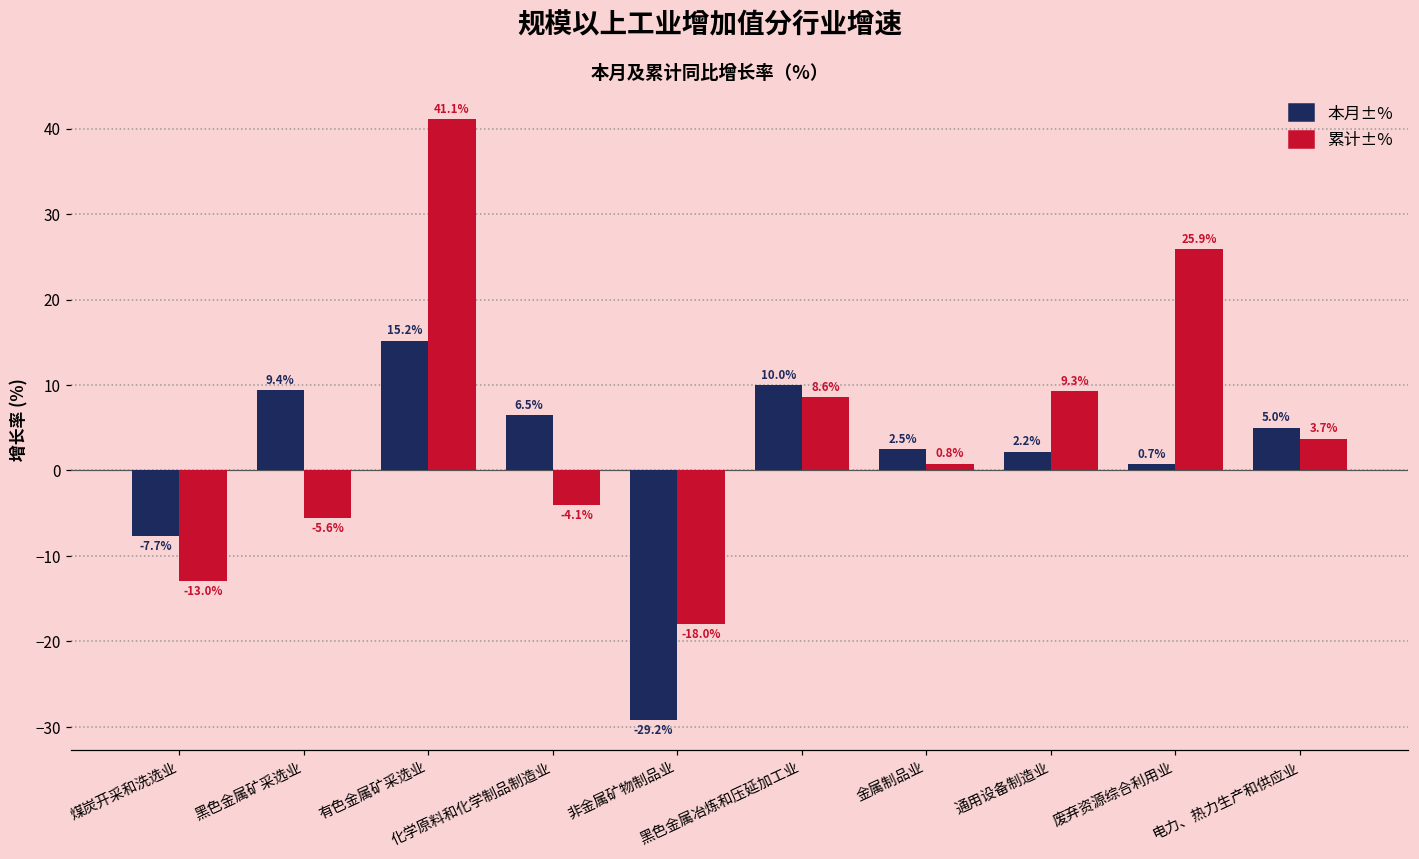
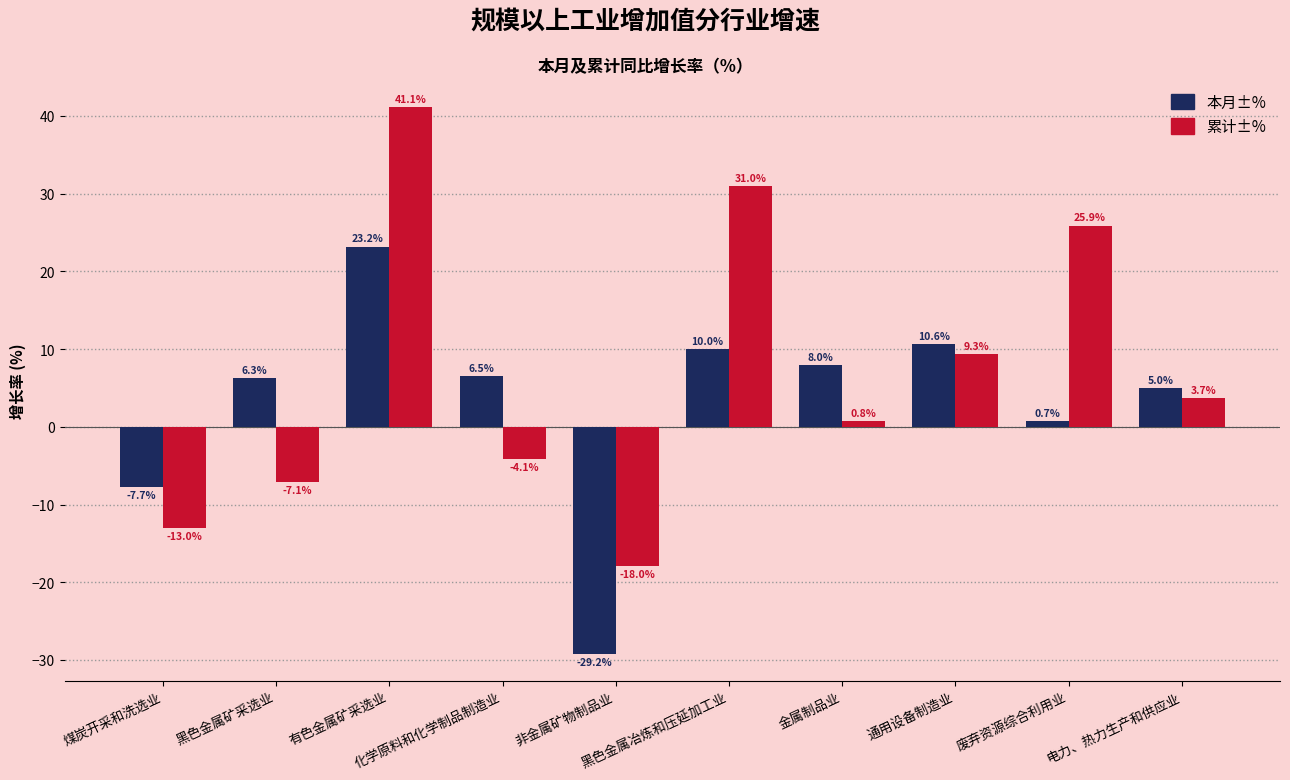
本月±%, 黑色金属矿采选业: 9.4% -> 6.3%
累计±%, 黑色金属矿采选业: -5.6% -> -7.1%
本月±%, 有色金属矿采选业: 15.2% -> 23.2%
累计±%, 黑色金属冶炼和压延加工业: 8.6% -> 31.0%
本月±%, 金属制品业: 2.5% -> 8.0%
本月±%, 通用设备制造业: 2.2% -> 10.6%
